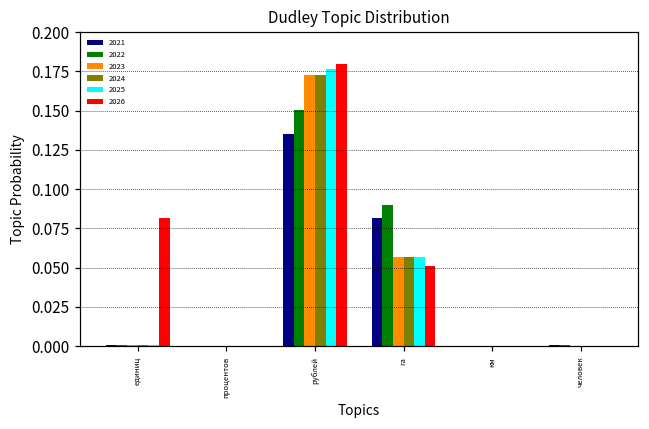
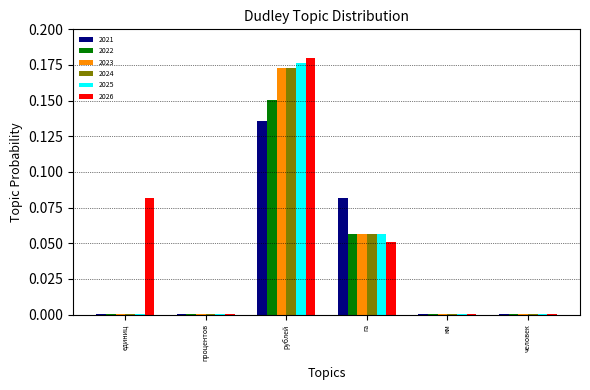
2022, га: 0.090 -> 0.057
